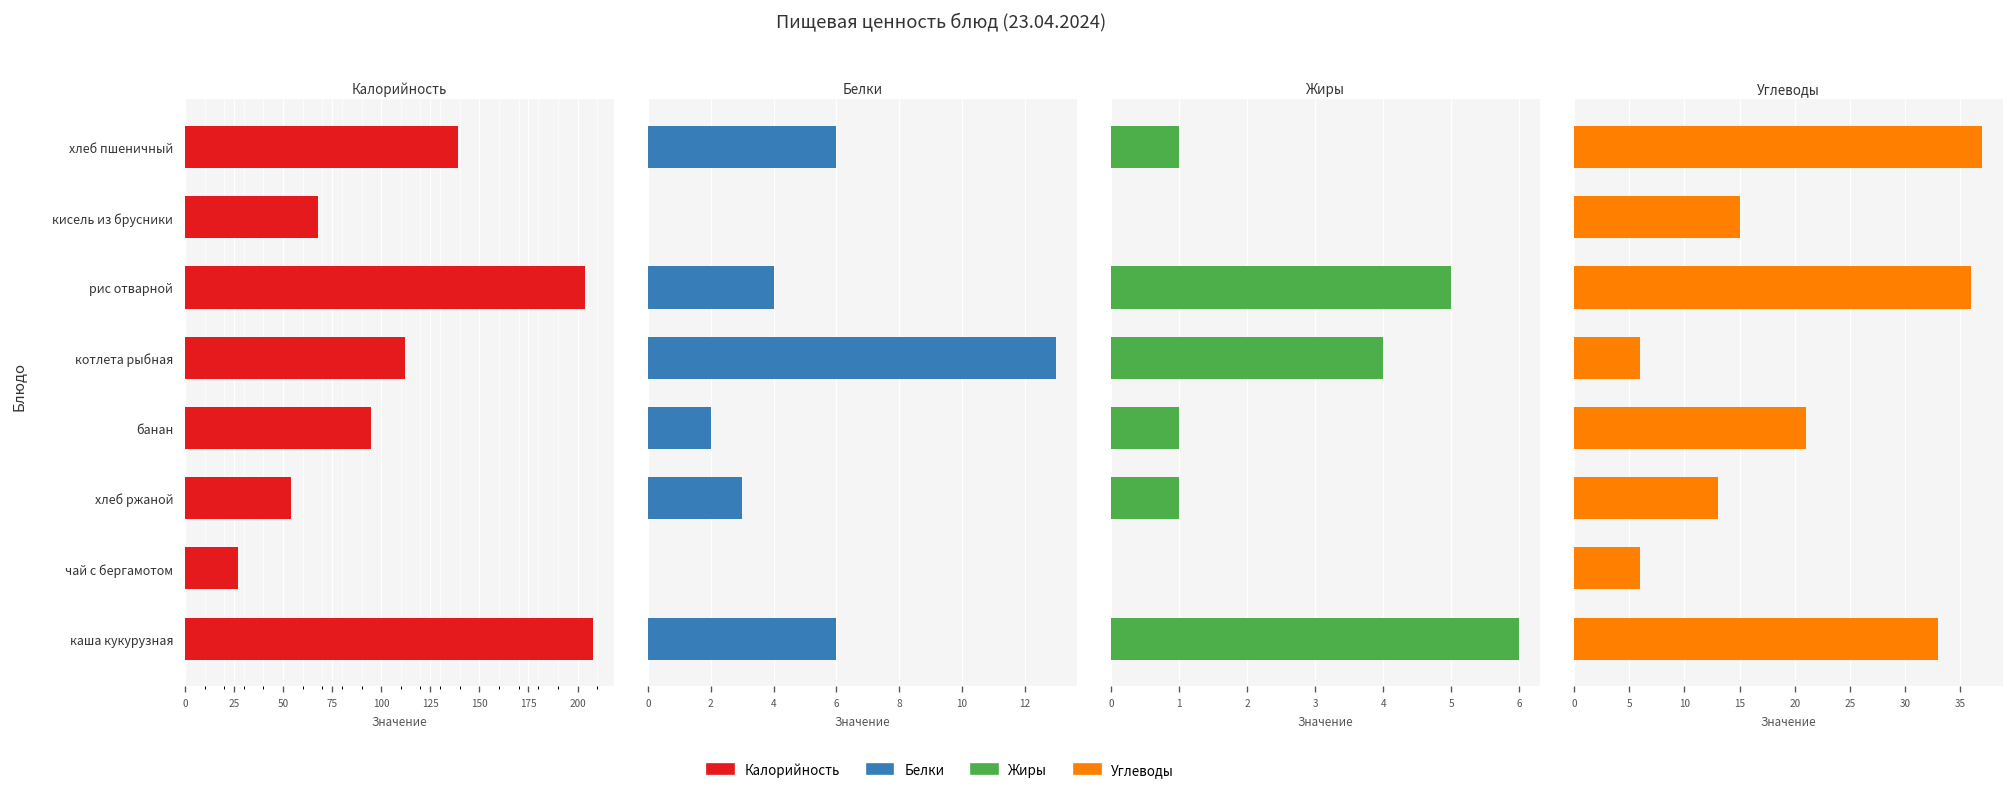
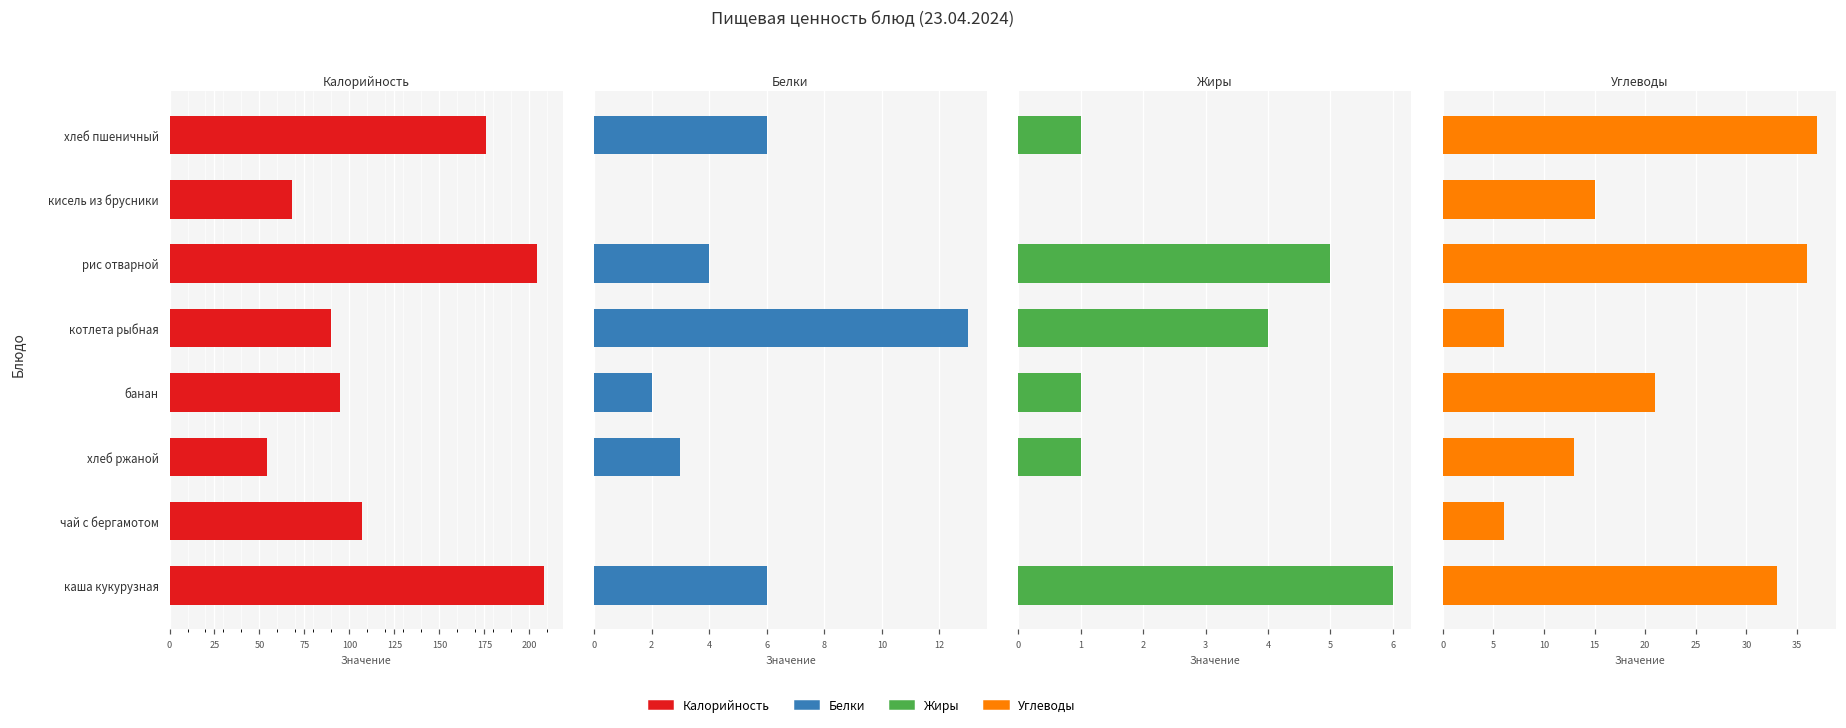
Калорийность, хлеб пшеничный: 139 -> 176
Калорийность, котлета рыбная: 112 -> 90
Калорийность, чай с бергамотом: 27 -> 107
